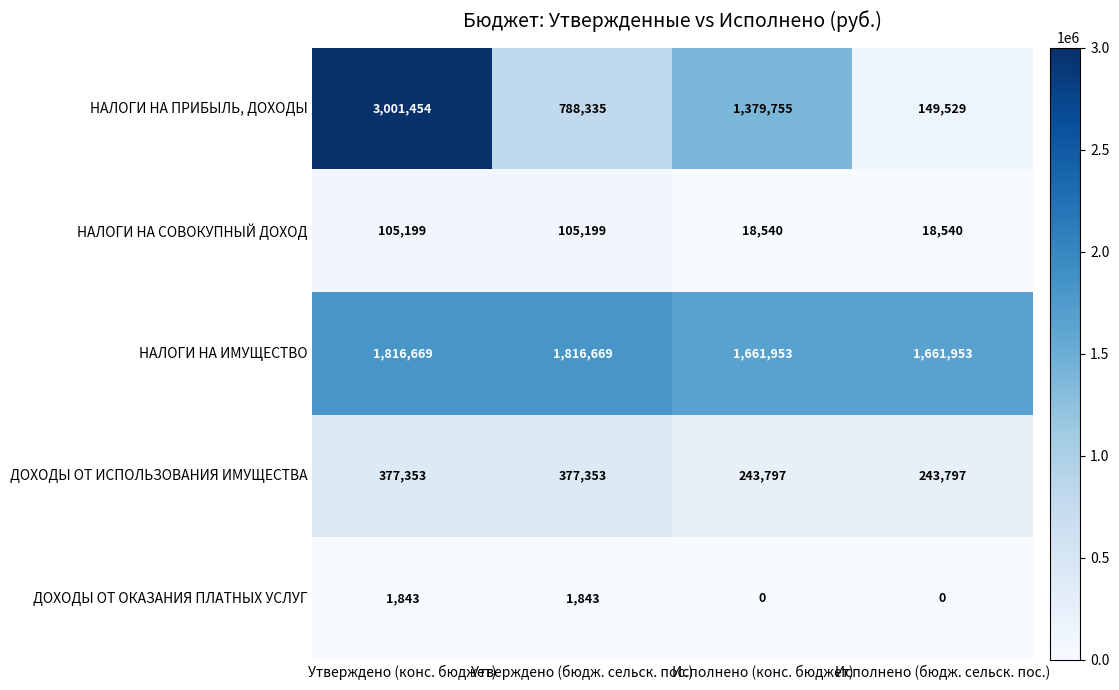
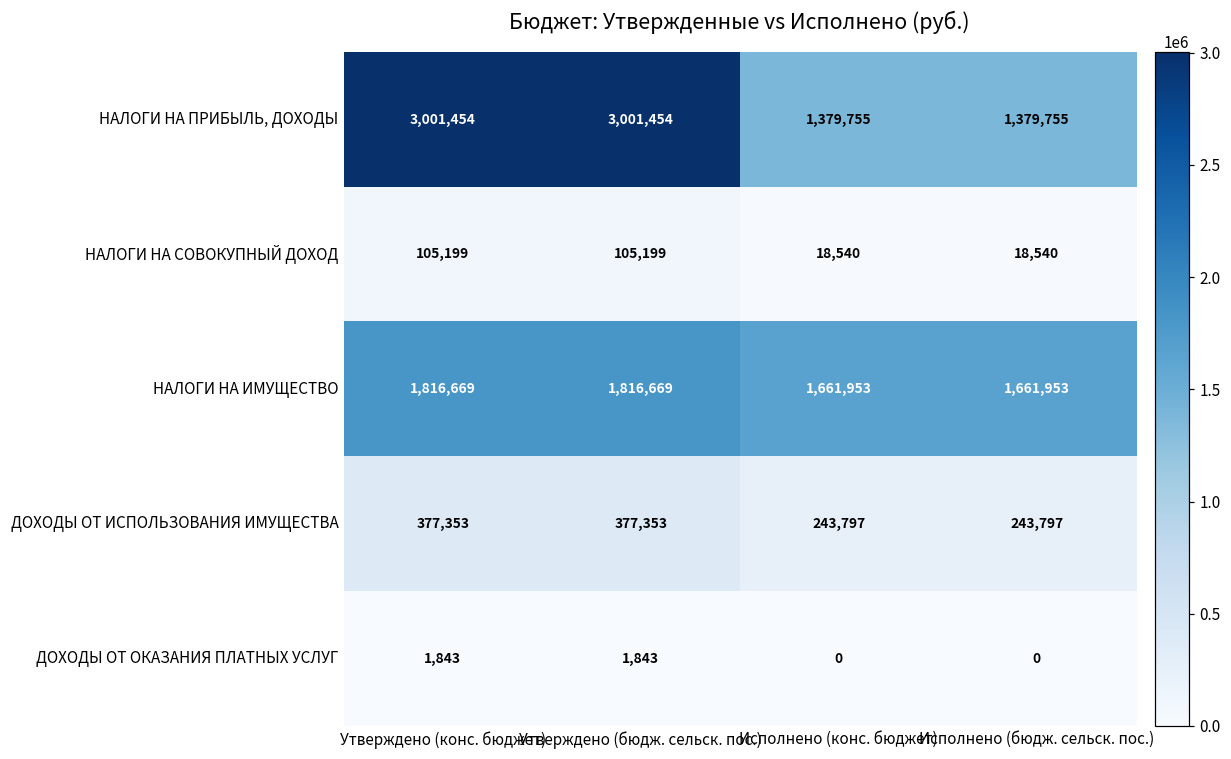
НАЛОГИ НА ПРИБЫЛЬ, ДОХОДЫ, Утверждено (бюдж. сельск. пос.): 788,335 -> 3,001,454
НАЛОГИ НА ПРИБЫЛЬ, ДОХОДЫ, Исполнено (бюдж. сельск. пос.): 149,529 -> 1,379,755
